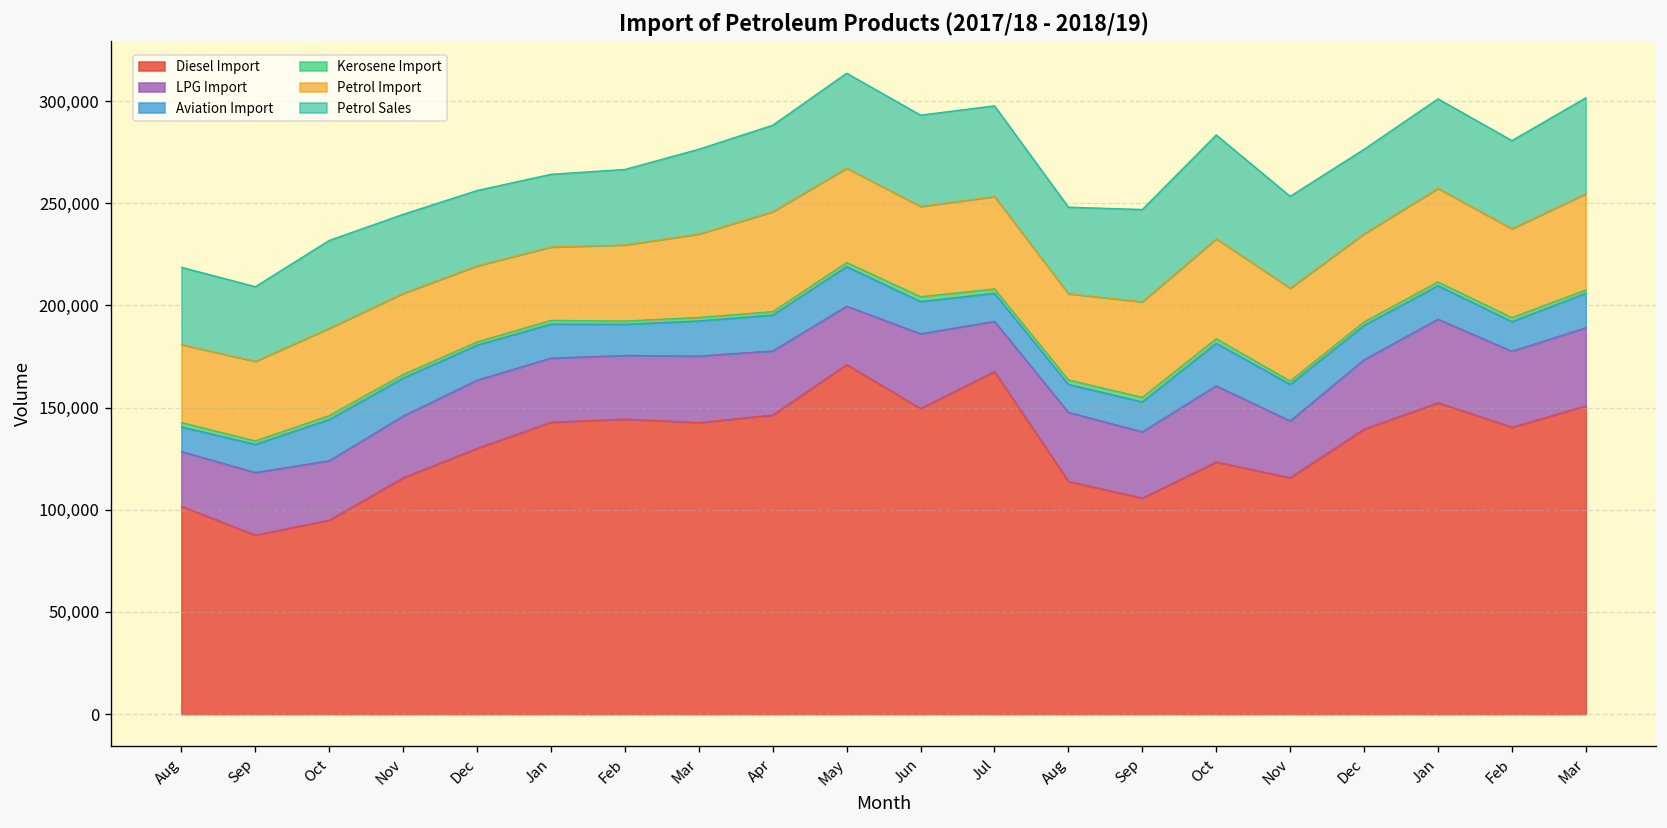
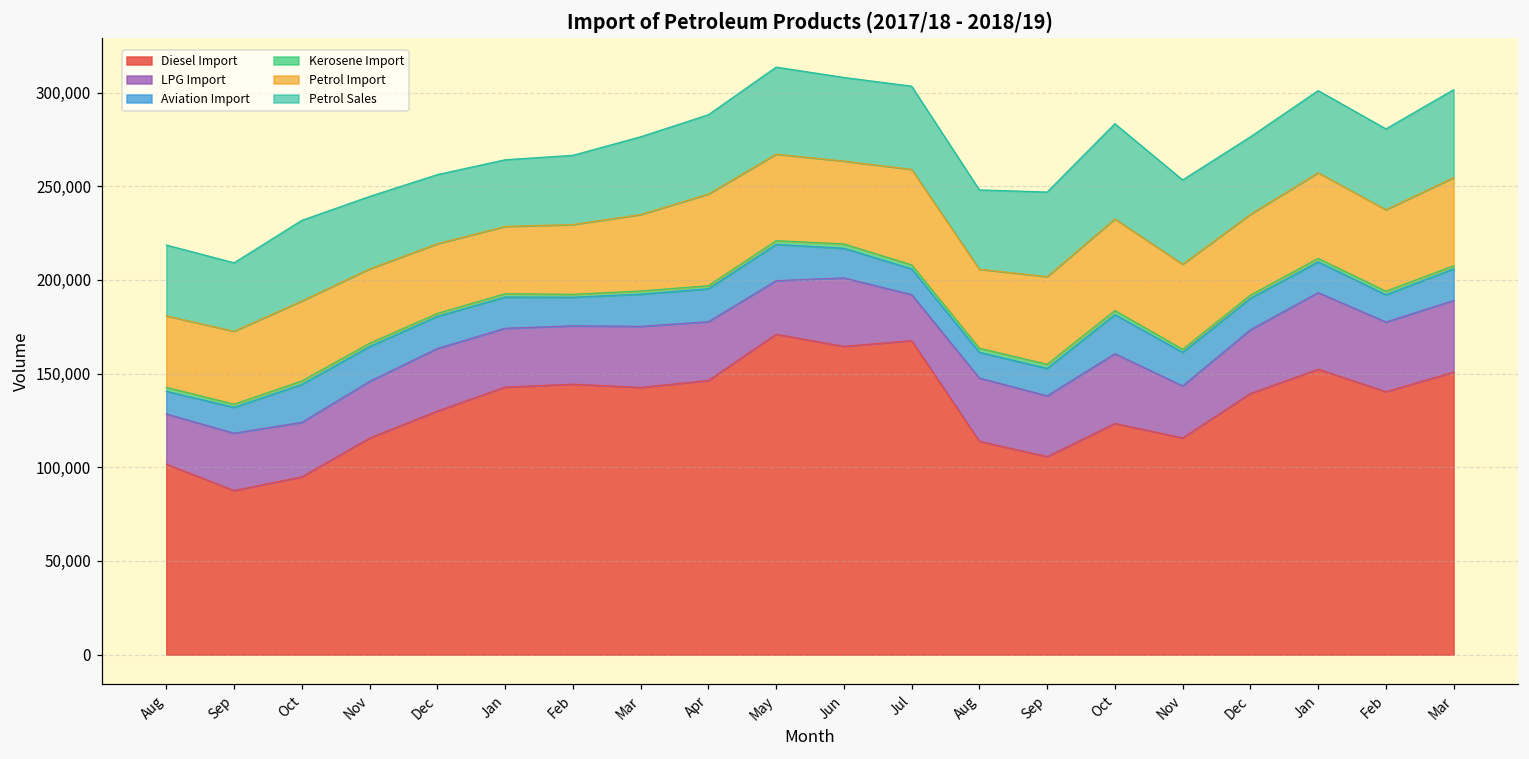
Diesel Import, Jun: 150,000 -> 165,000
Petrol Import, Jul: 45,000 -> 51,000
